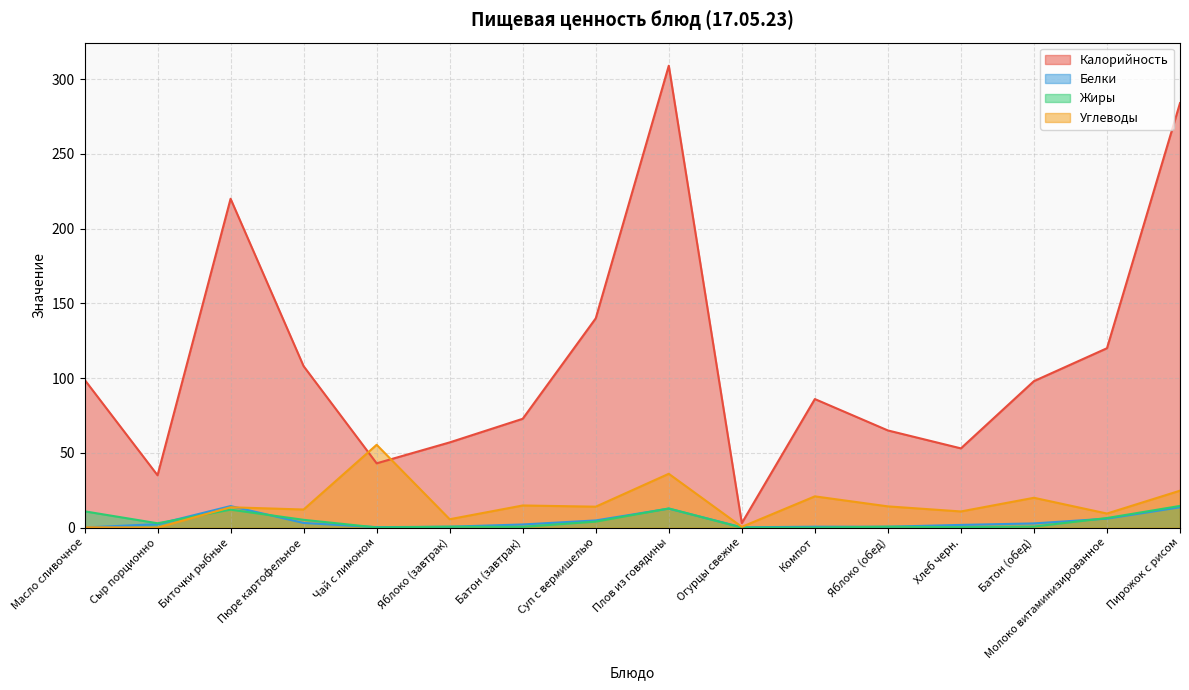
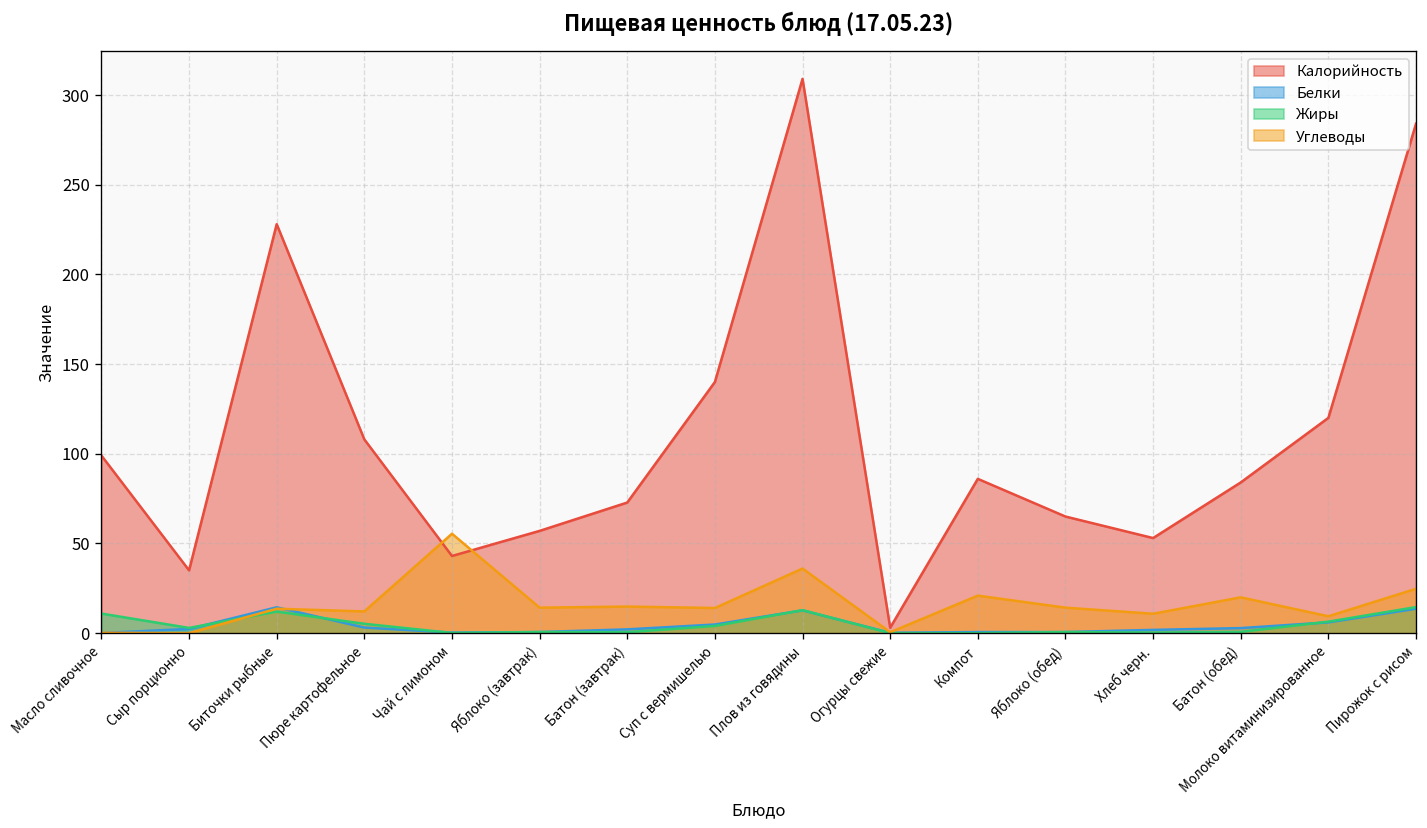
Калорийность, Биточки рыбные: 220 -> 228
Углеводы, Яблоко (завтрак): 6 -> 14
Калорийность, Батон (обед): 98 -> 84
